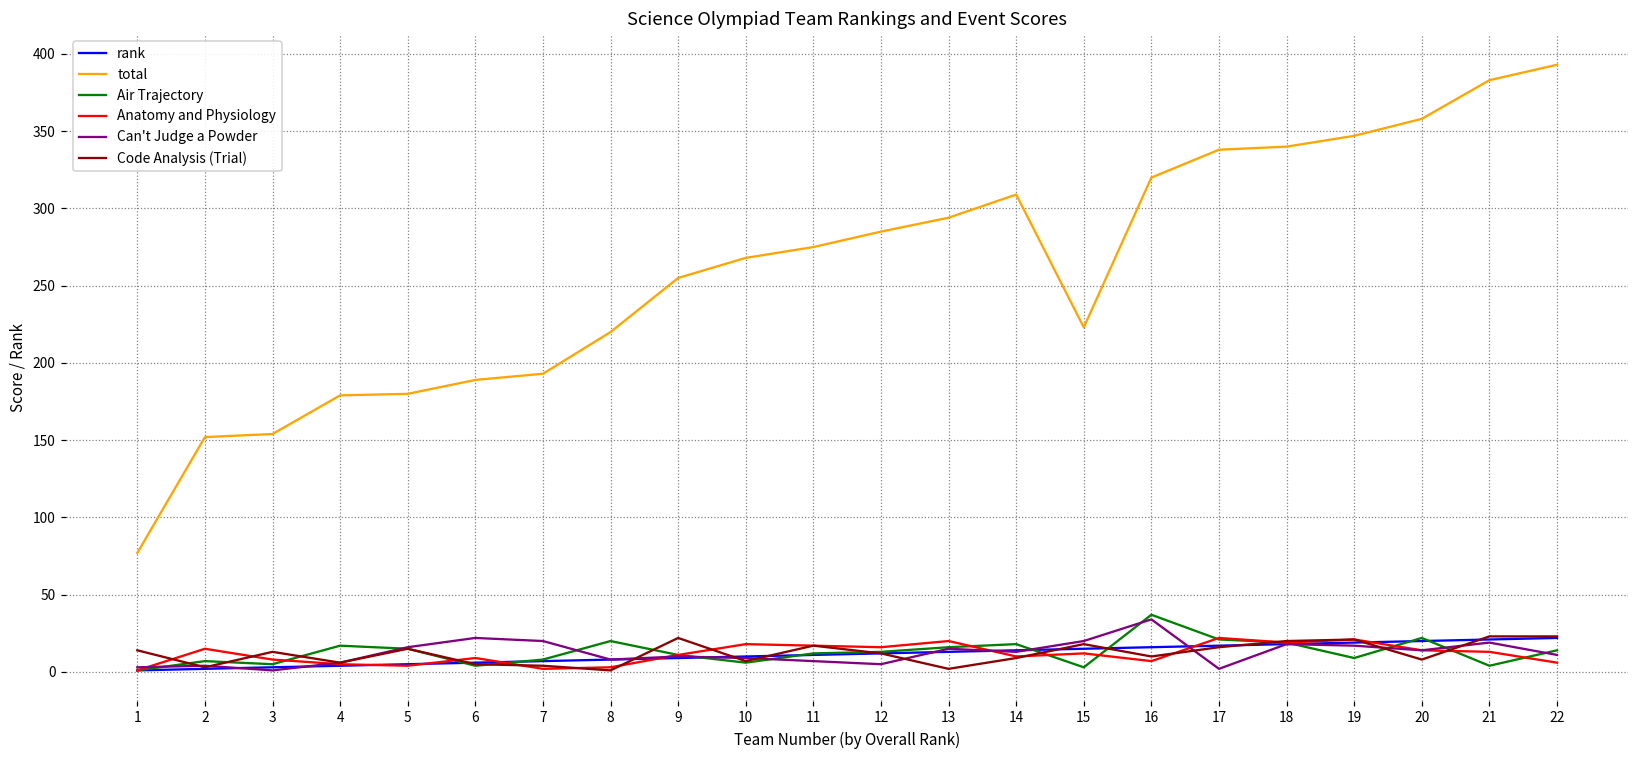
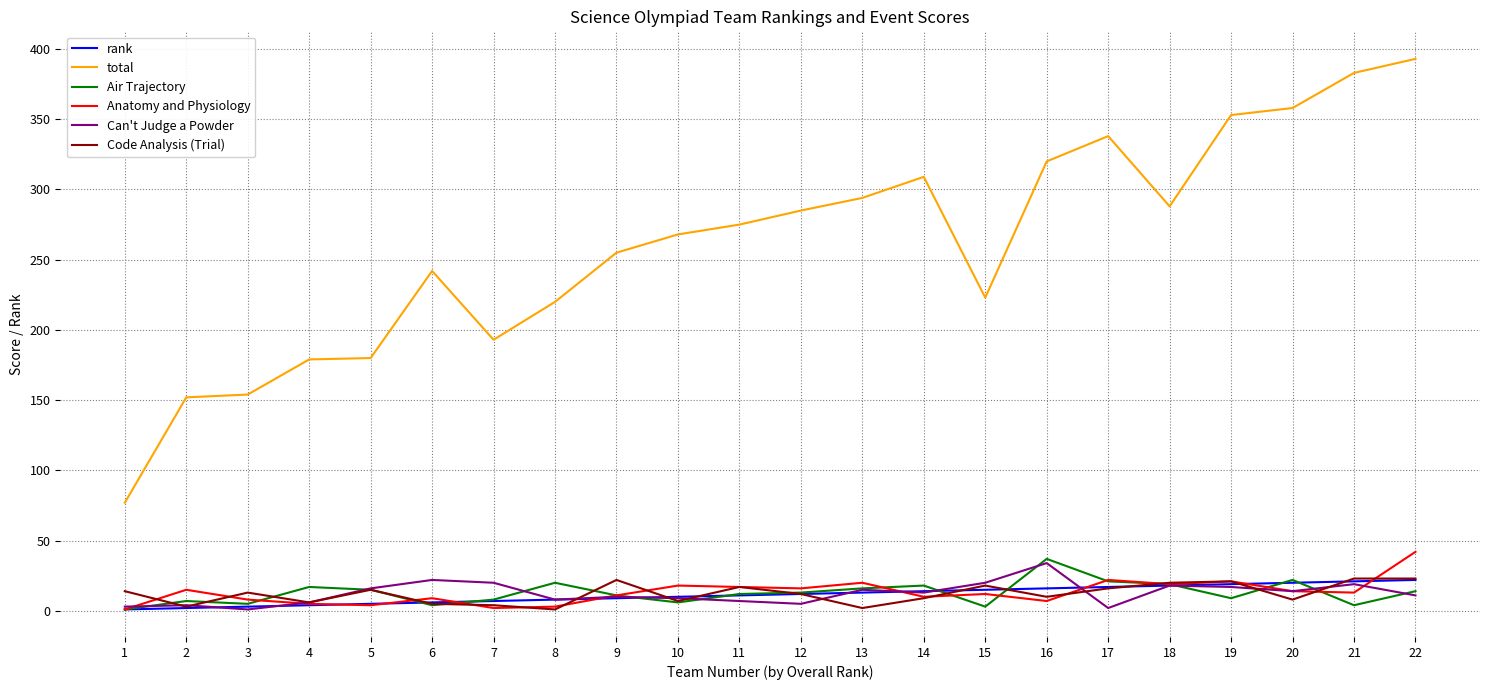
total, 6: 189 -> 242
total, 18: 340 -> 288
total, 19: 347 -> 353
Anatomy and Physiology, 22: 6 -> 42
